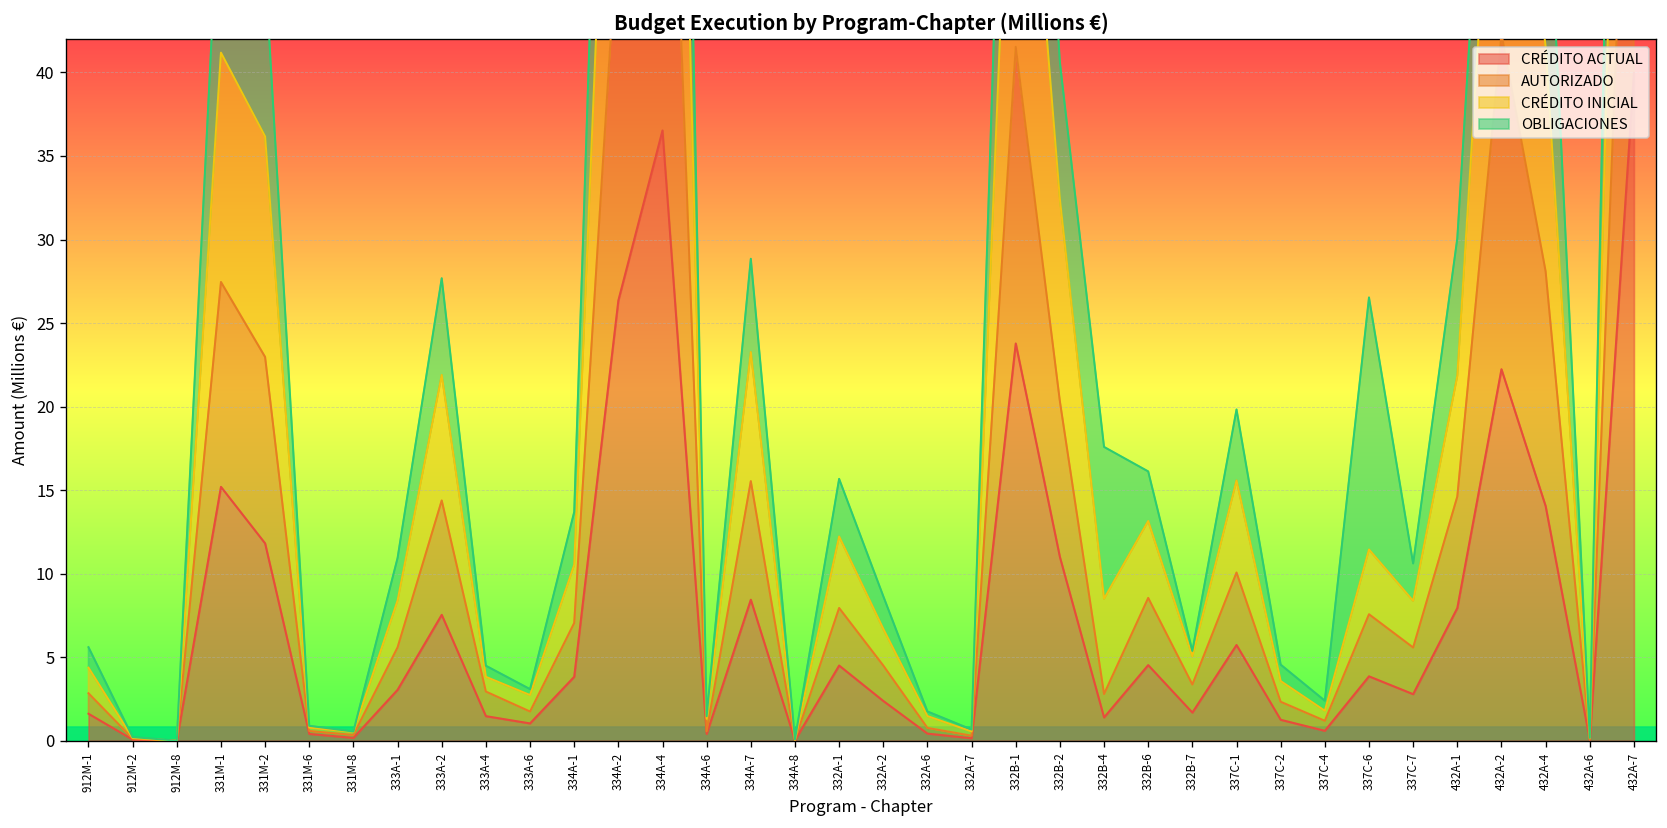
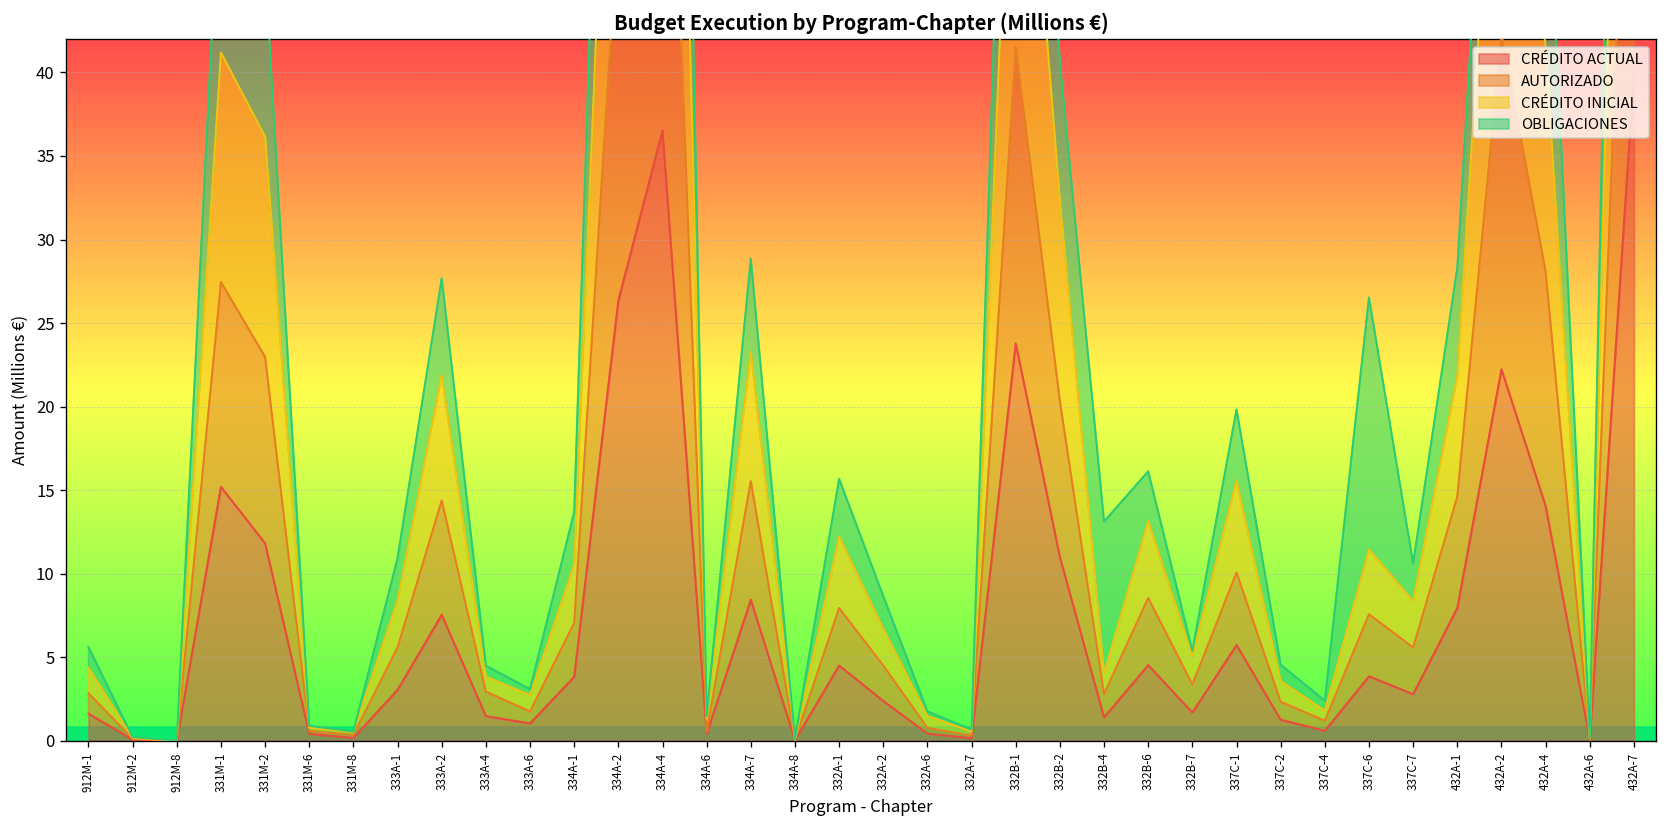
CRÉDITO INICIAL, 332B-4: 5.7 -> 1.2
OBLIGACIONES, 432A-1: 8.2 -> 6.5
